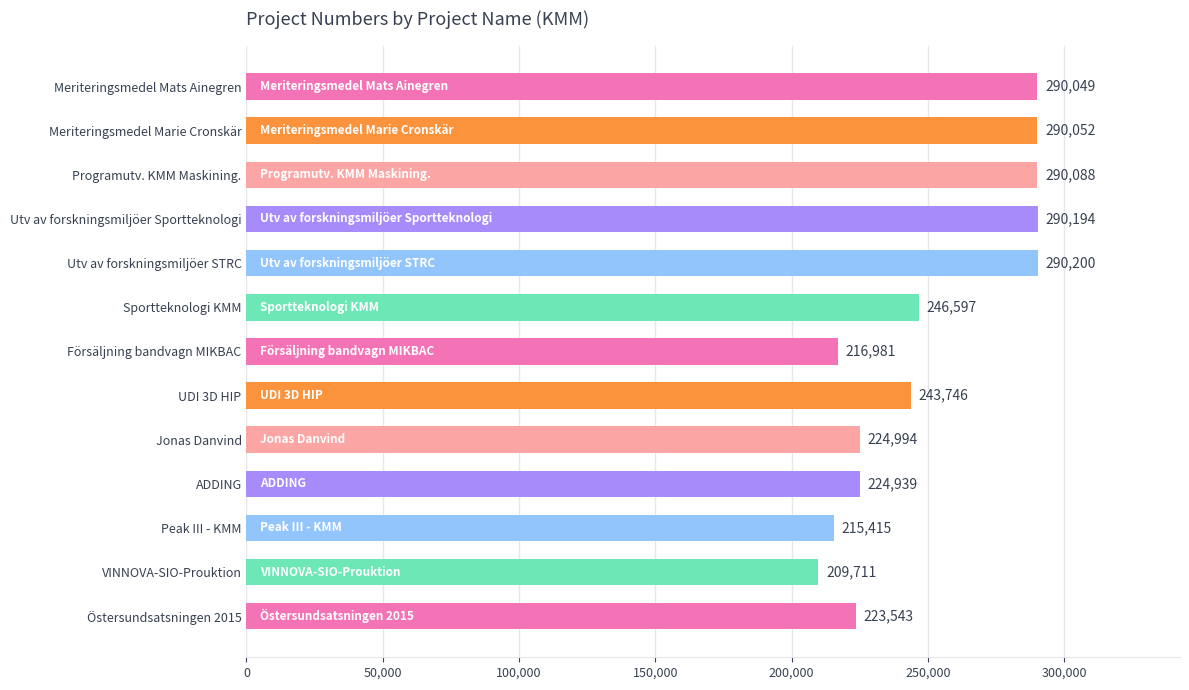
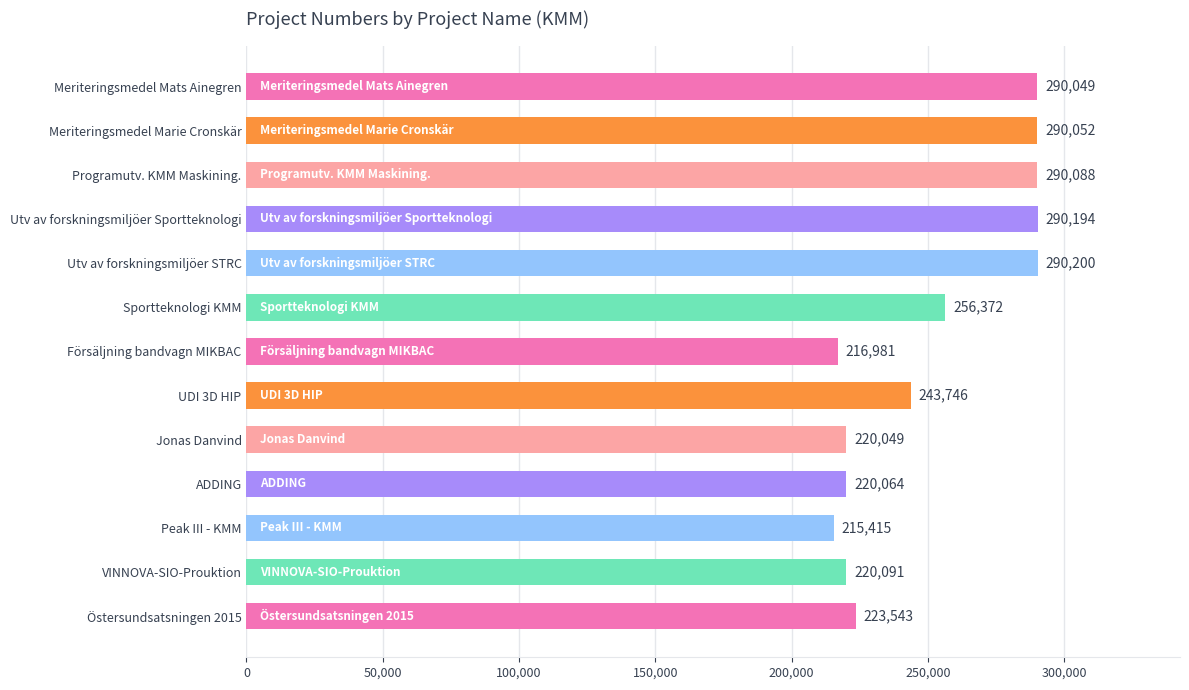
Sportteknologi KMM: 246,597 -> 256,372
Jonas Danvind: 224,994 -> 220,049
ADDING: 224,939 -> 220,064
VINNOVA-SIO-Prouktion: 209,711 -> 220,091
